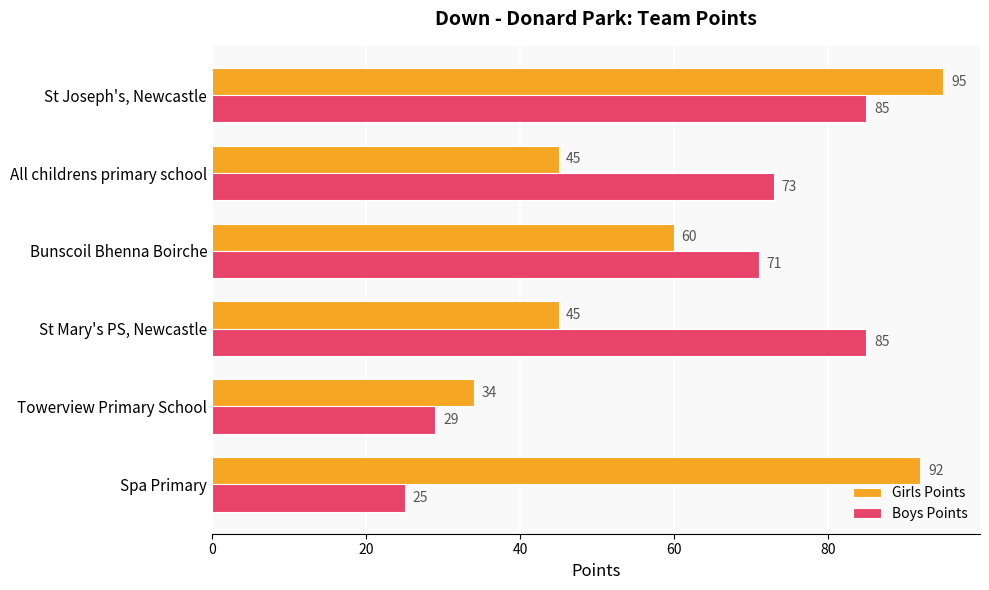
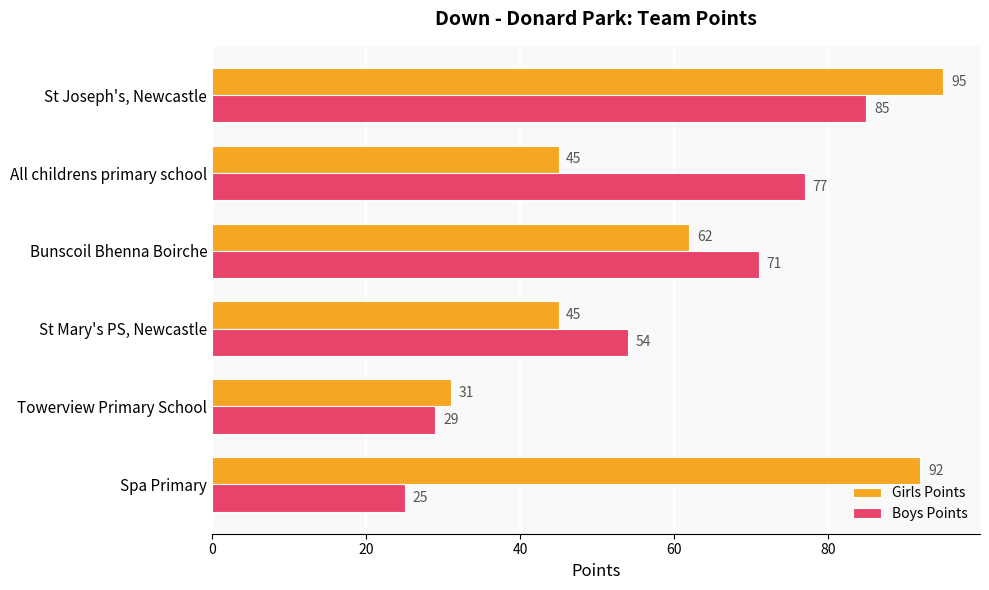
Boys Points, All childrens primary school: 73 -> 77
Girls Points, Bunscoil Bhenna Boirche: 60 -> 62
Boys Points, St Mary's PS, Newcastle: 85 -> 54
Girls Points, Towerview Primary School: 34 -> 31
